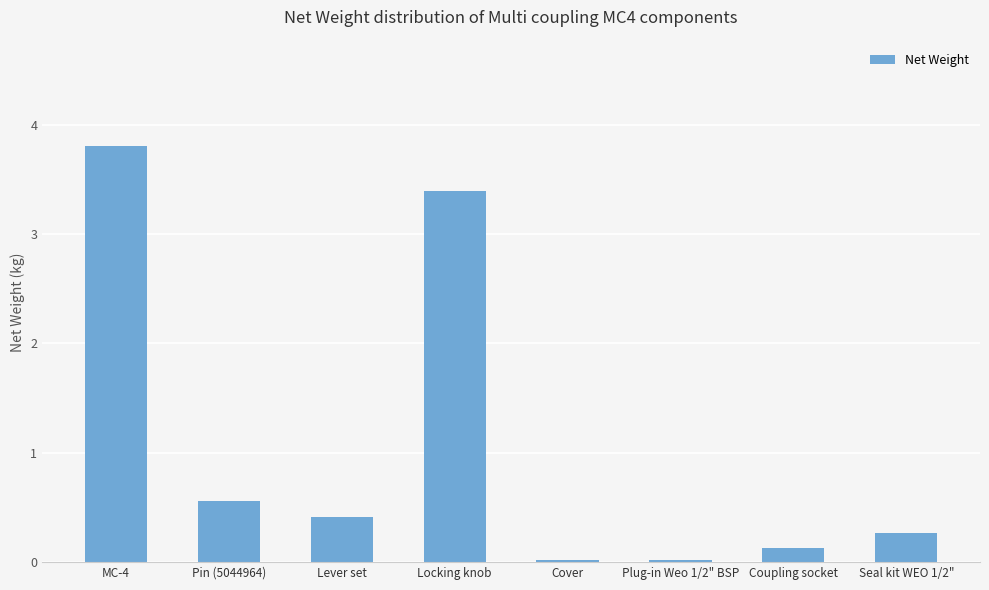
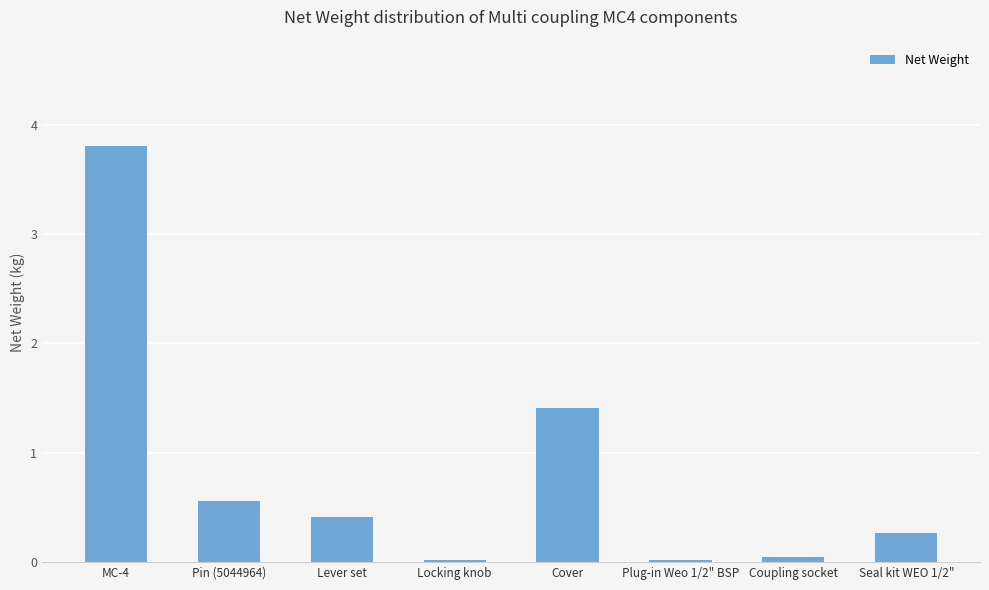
Locking knob: 3.39 -> 0.02
Cover: 0.02 -> 1.41
Coupling socket: 0.13 -> 0.05
